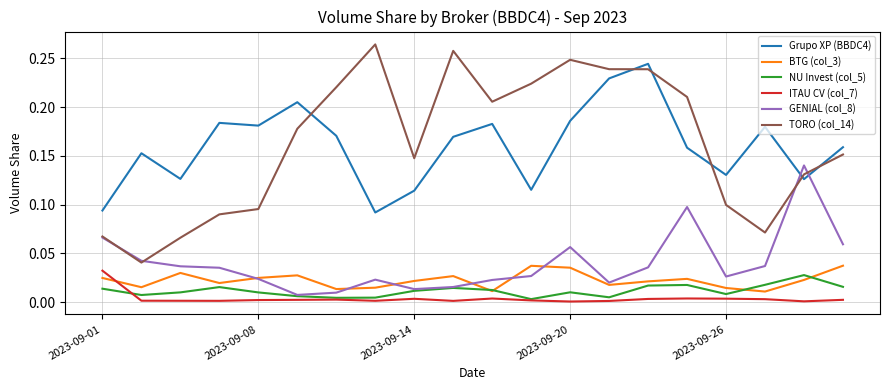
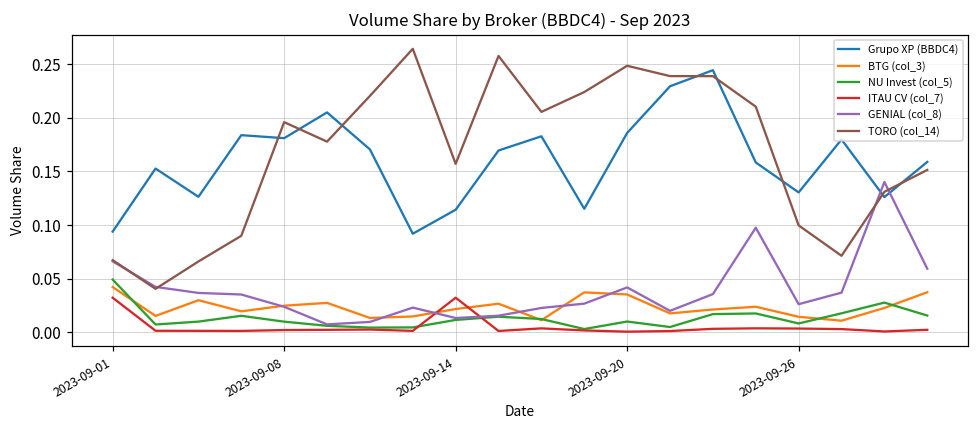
BTG (col_3), 2023-09-01: 0.02 -> 0.04
NU Invest (col_5), 2023-09-01: 0.01 -> 0.05
TORO (col_14), 2023-09-08: 0.10 -> 0.20
ITAU CV (col_7), 2023-09-14: 0.00 -> 0.03
TORO (col_14), 2023-09-14: 0.15 -> 0.16
GENIAL (col_8), 2023-09-20: 0.06 -> 0.04
